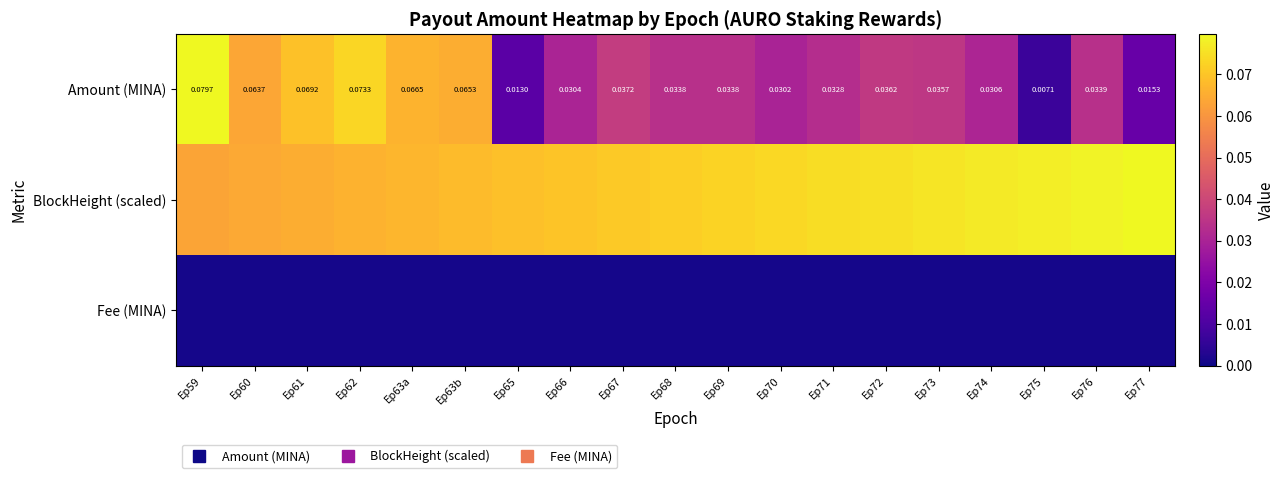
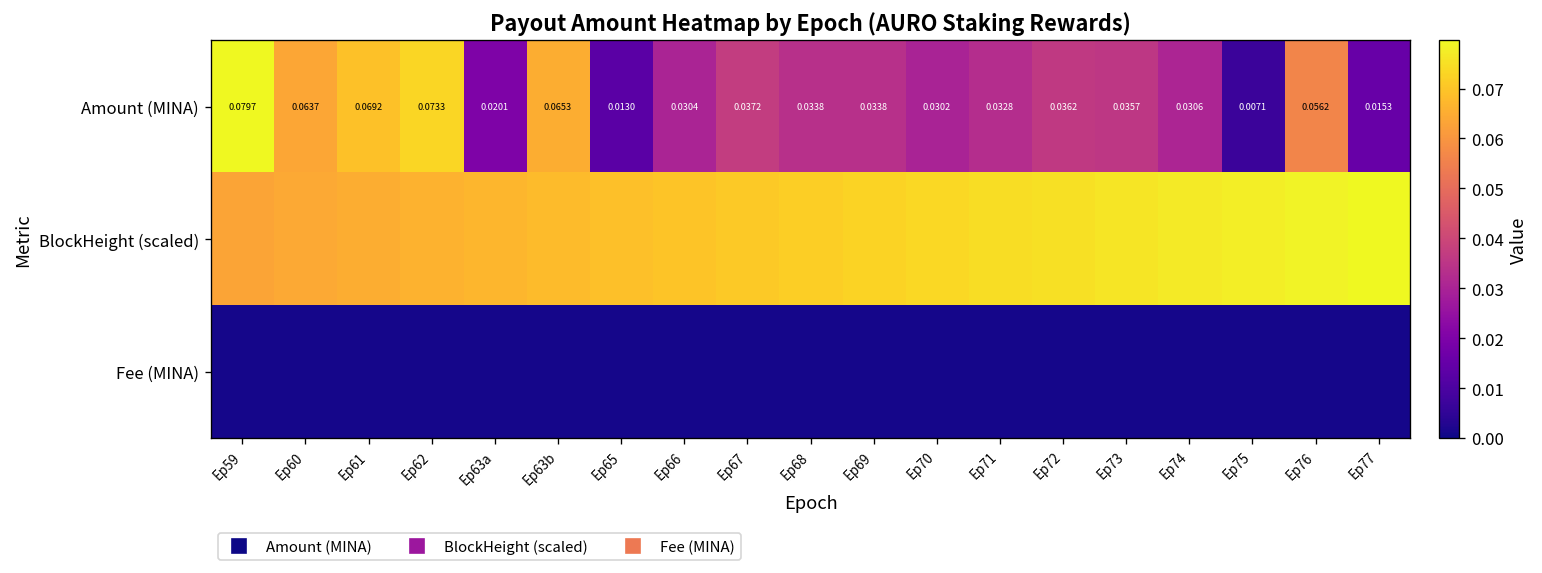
Amount (MINA), Ep63a: 0.0665 -> 0.0201
Amount (MINA), Ep76: 0.0339 -> 0.0562
